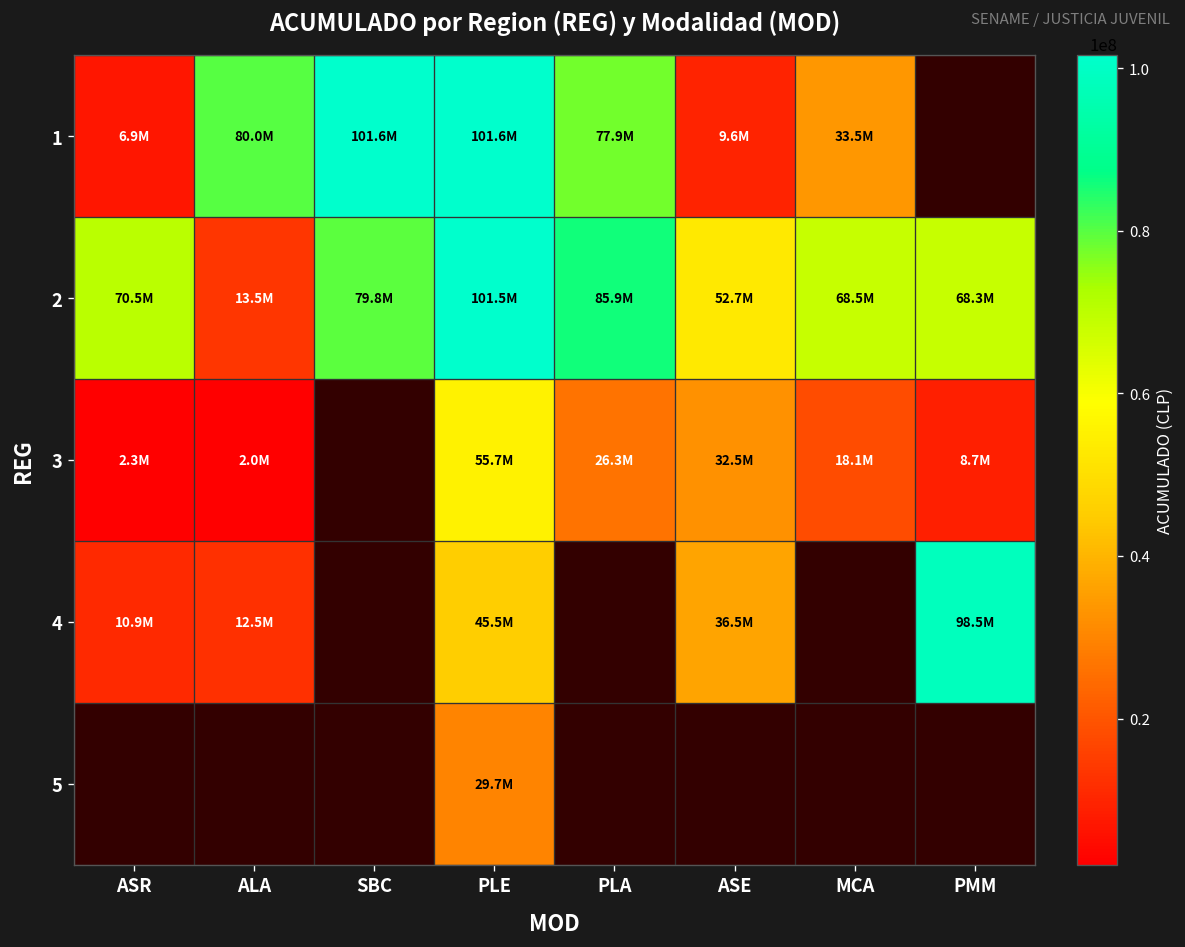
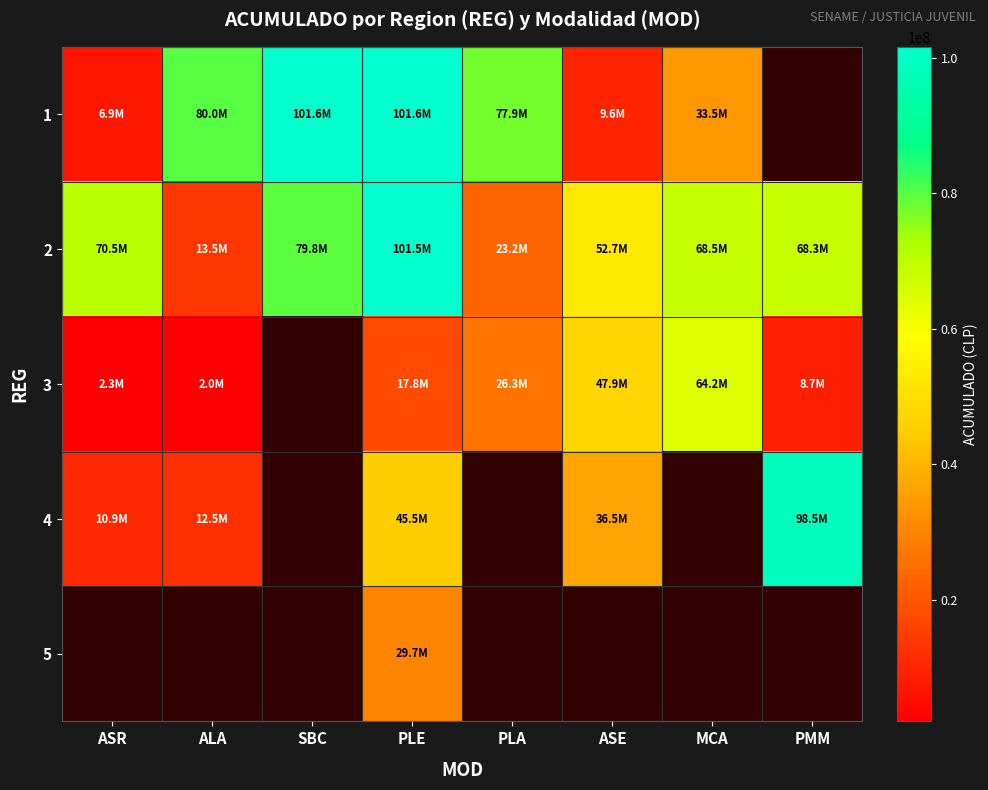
2, PLA: 85.9M -> 23.2M
3, PLE: 55.7M -> 17.8M
3, ASE: 32.5M -> 47.9M
3, MCA: 18.1M -> 64.2M
